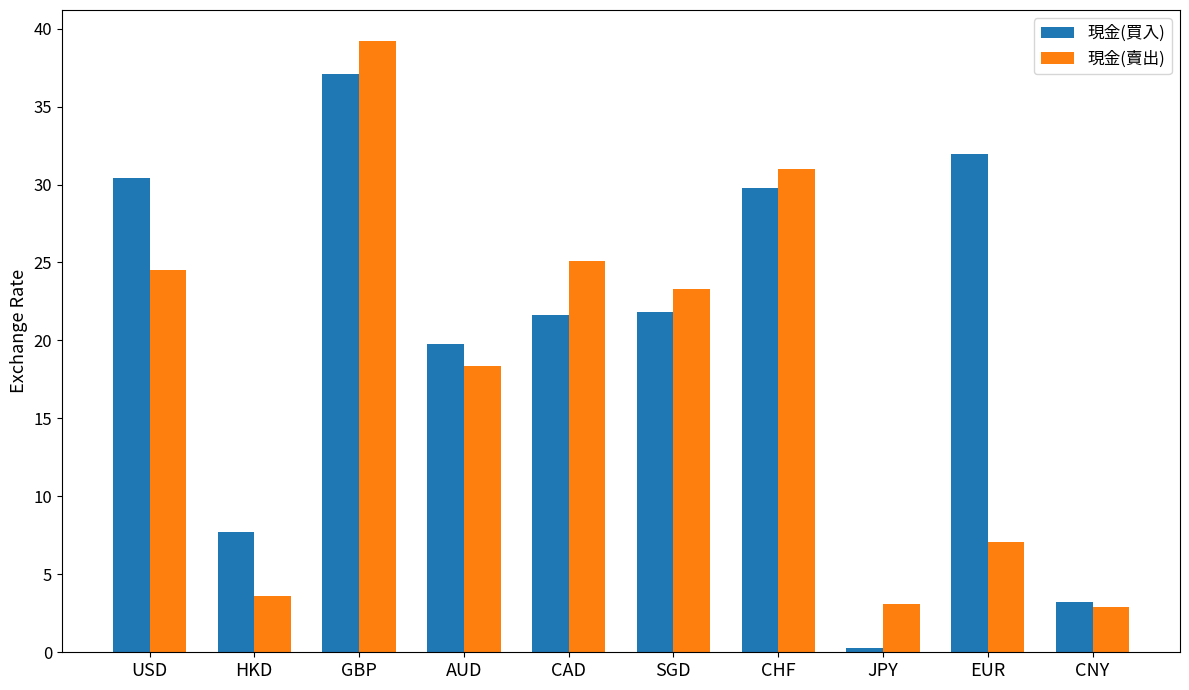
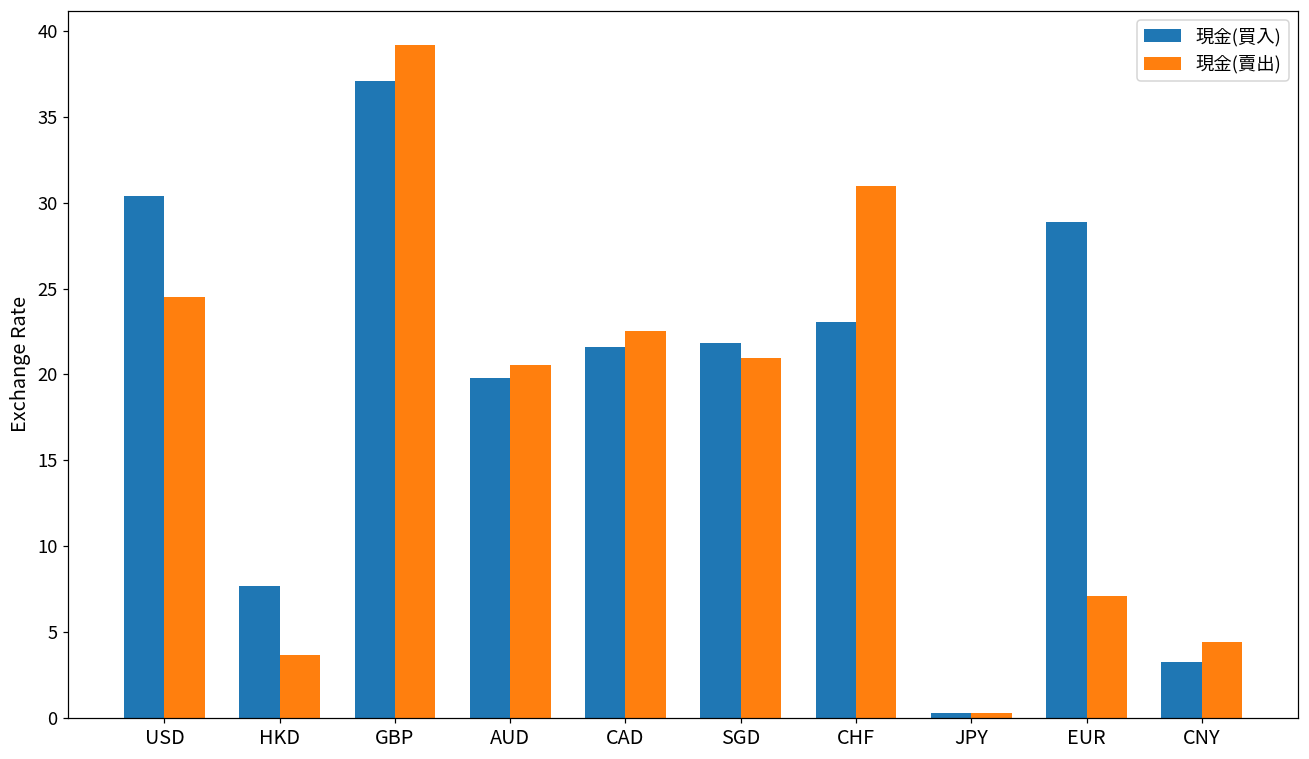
現金(賣出), AUD: 18.4 -> 20.6
現金(賣出), CAD: 25.1 -> 22.5
現金(賣出), SGD: 23.3 -> 20.9
現金(買入), CHF: 29.8 -> 23.0
現金(賣出), JPY: 3.1 -> 0.3
現金(買入), EUR: 32.0 -> 28.9
現金(賣出), CNY: 2.9 -> 4.4
